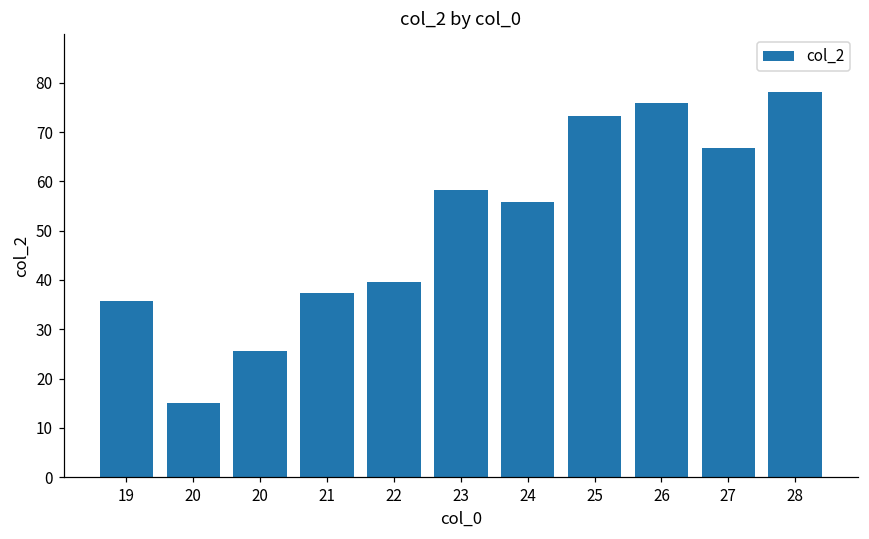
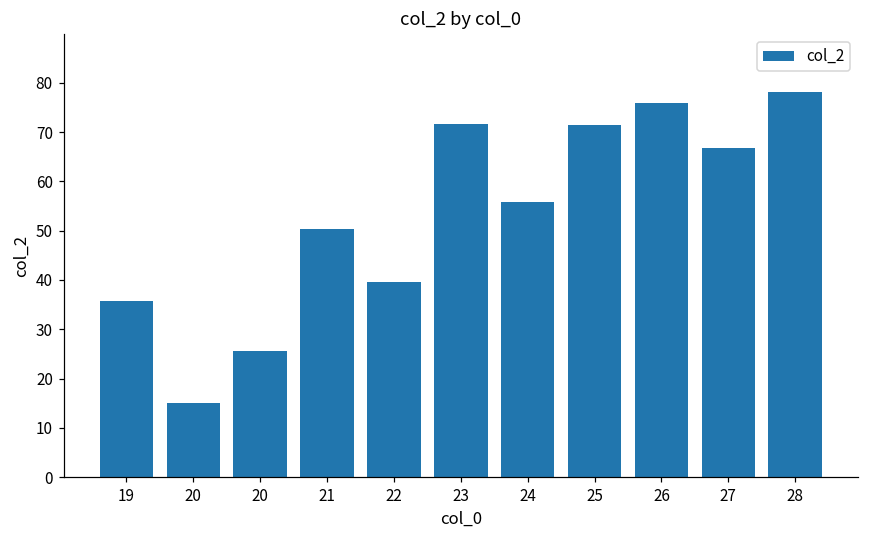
21: 37 -> 50
23: 58 -> 72
25: 73 -> 72
